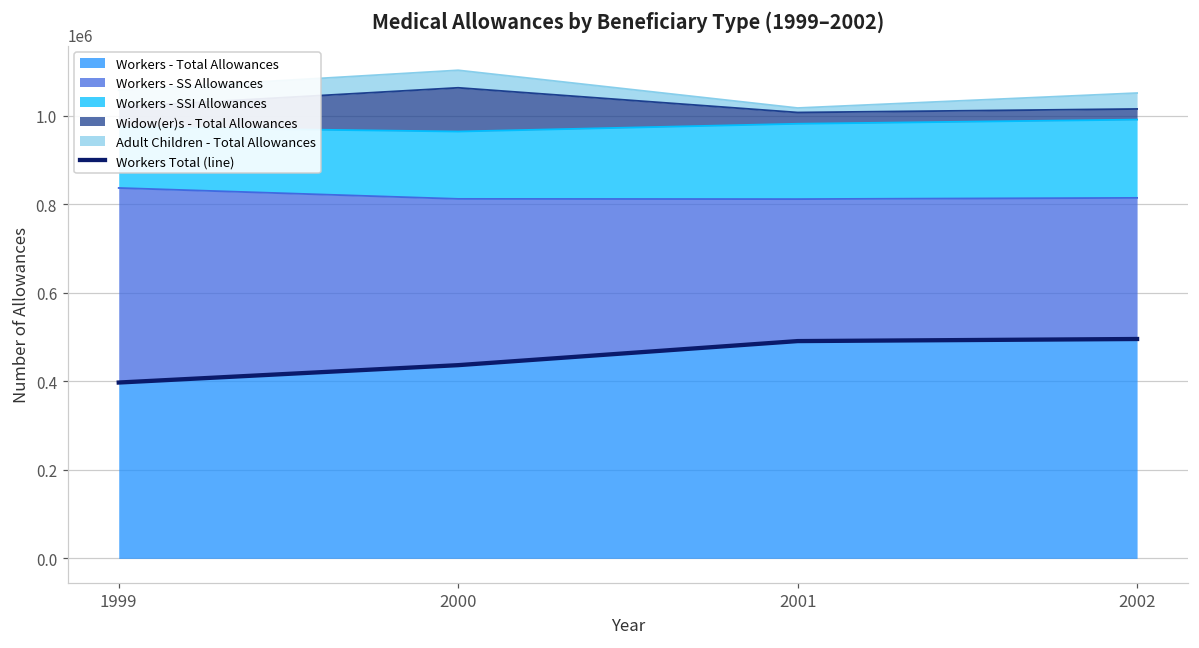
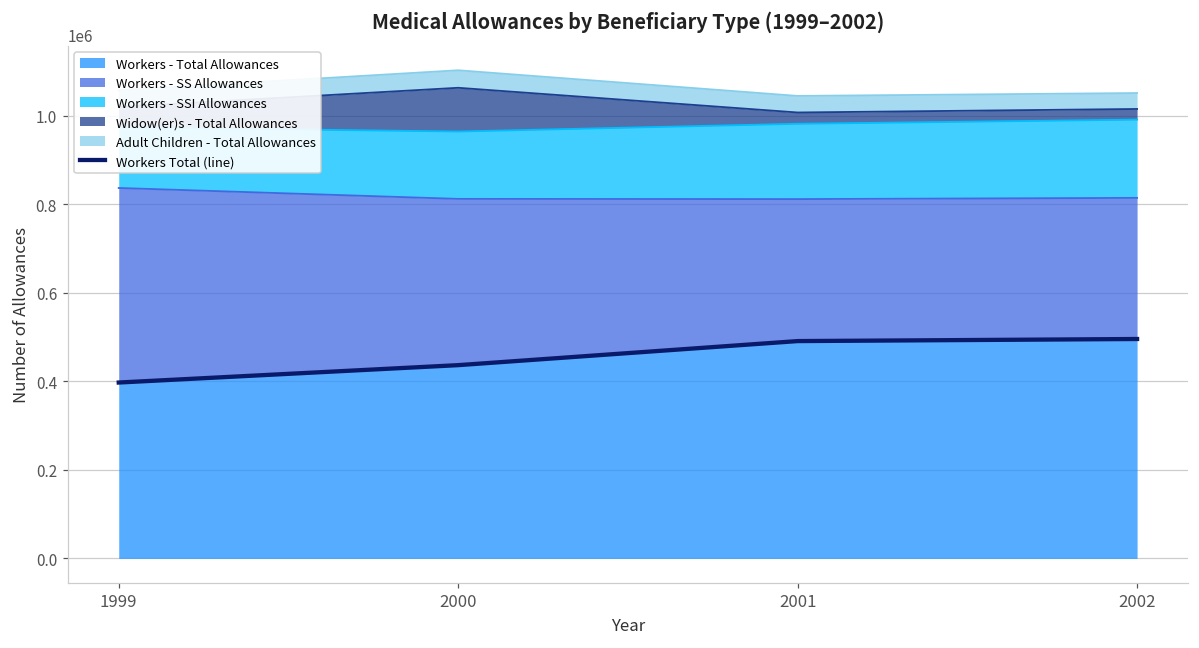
Adult Children - Total Allowances, 2001: 10000 -> 40000
